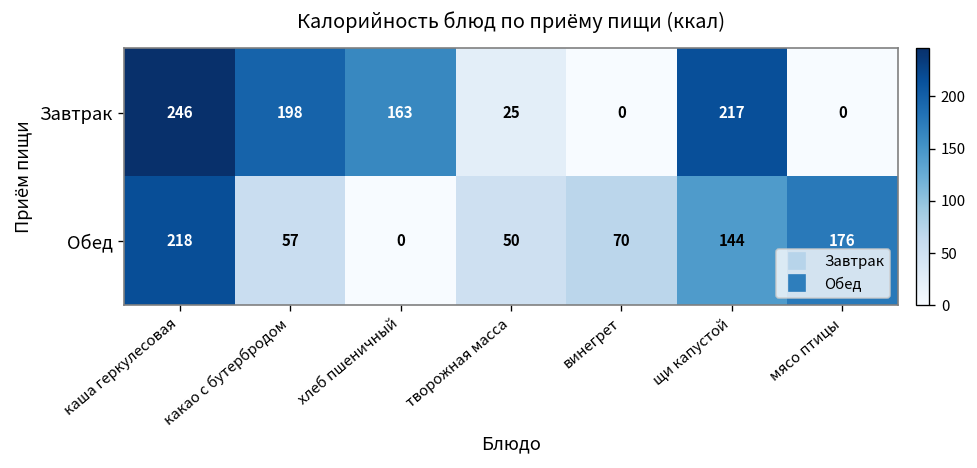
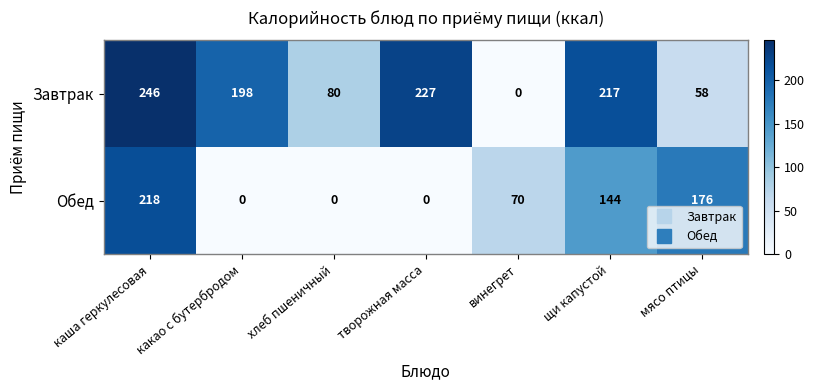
Завтрак, хлеб пшеничный: 163 -> 80
Завтрак, творожная масса: 25 -> 227
Завтрак, мясо птицы: 0 -> 58
Обед, какао с бутербродом: 57 -> 0
Обед, творожная масса: 50 -> 0
